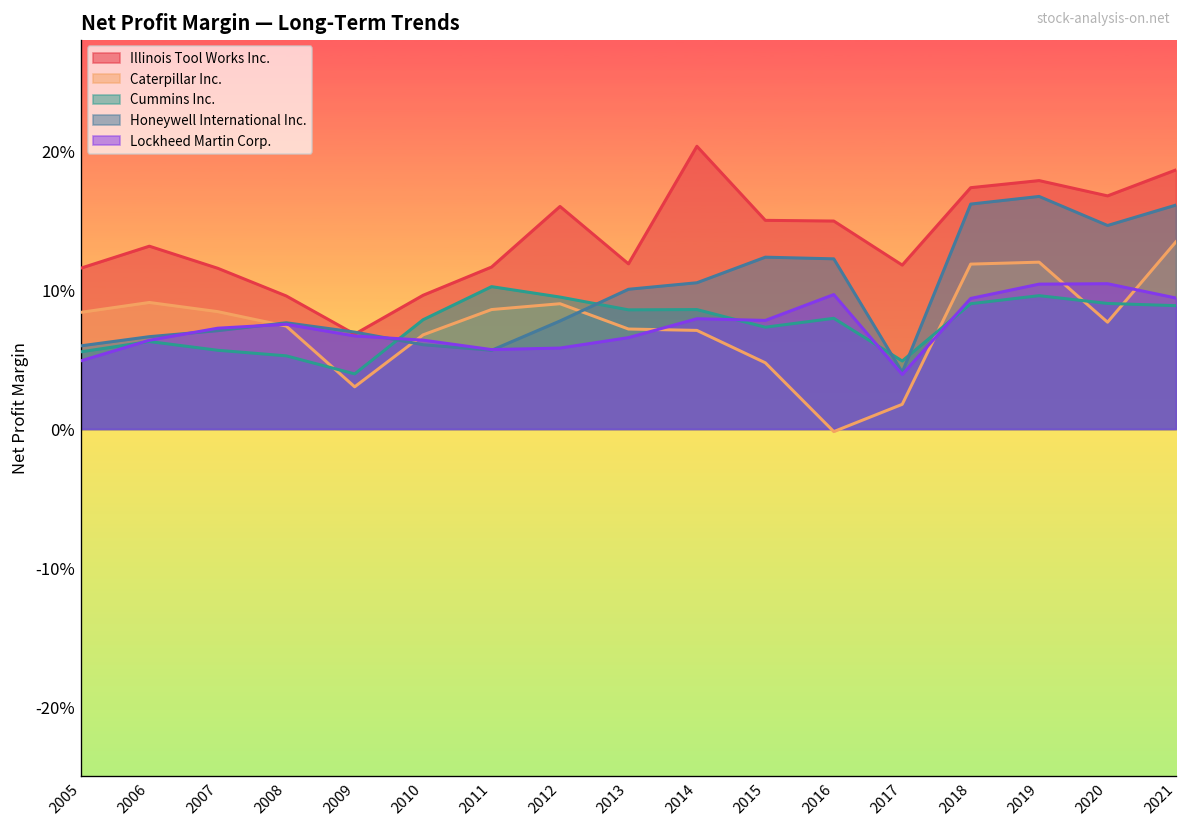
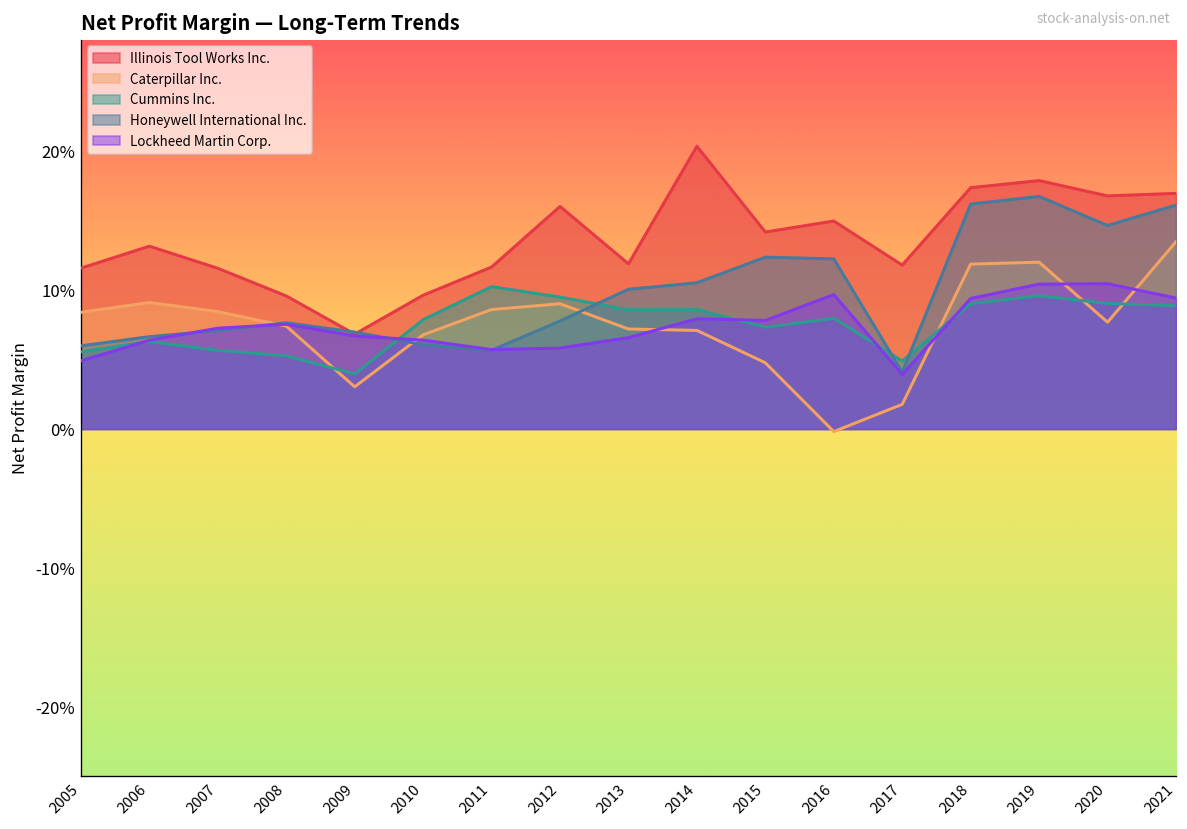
Illinois Tool Works Inc., 2015: 15.0% -> 14.2%
Illinois Tool Works Inc., 2021: 18.6% -> 17.0%
